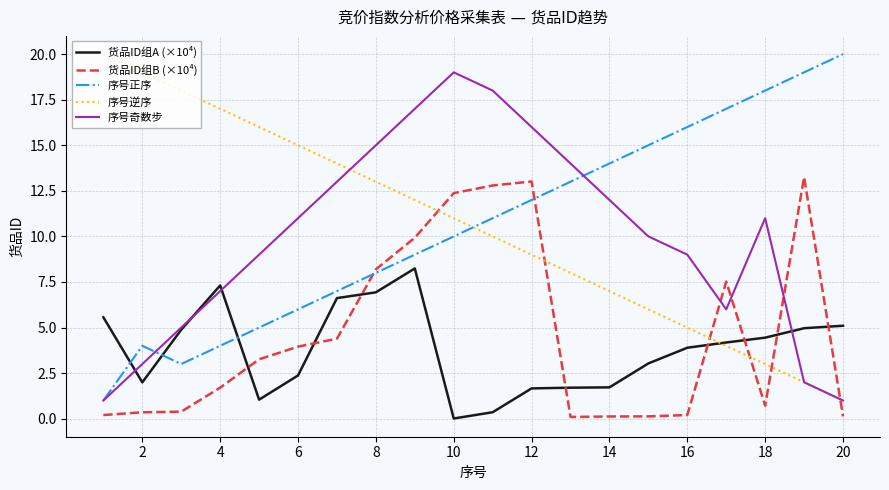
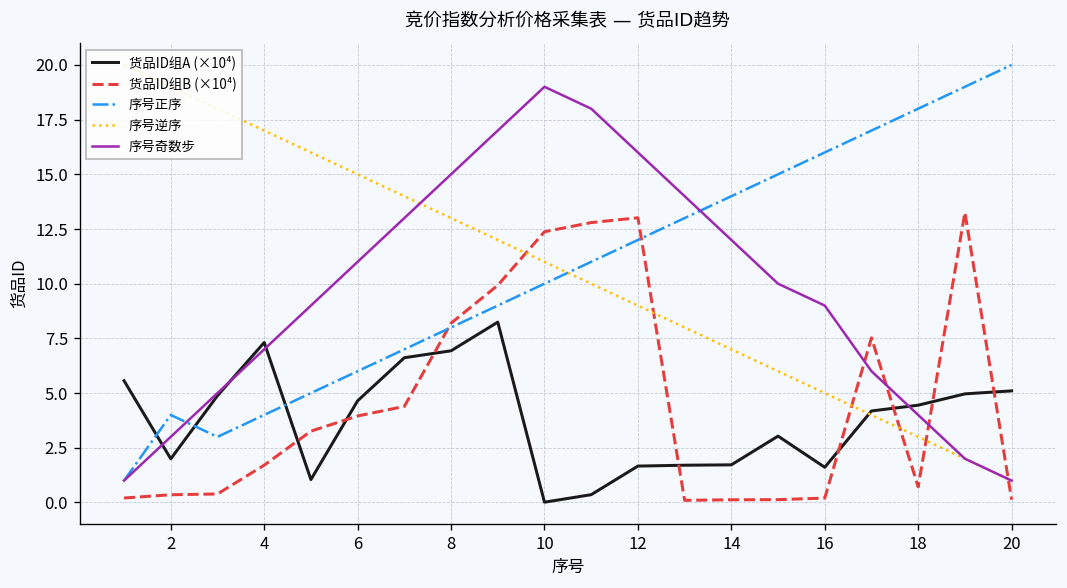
货品ID组A (×10⁴), 6: 2.4 -> 4.6
货品ID组A (×10⁴), 16: 3.9 -> 1.6
序号奇数步, 18: 11 -> 4
